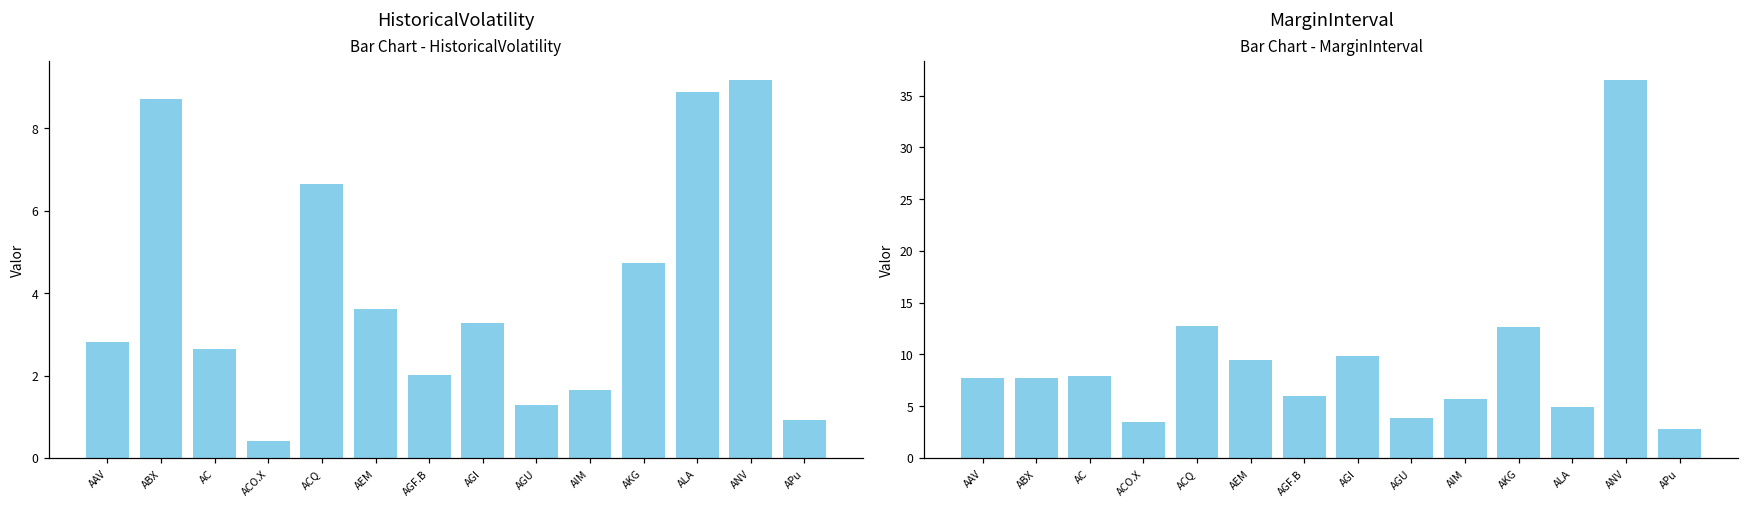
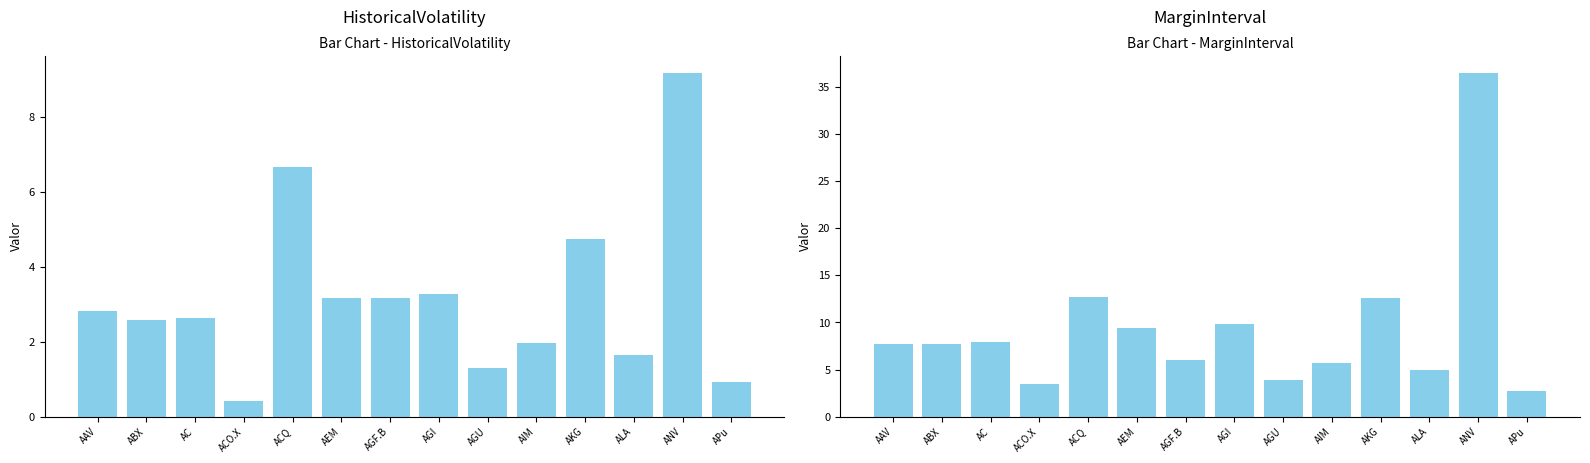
Bar Chart - HistoricalVolatility, ABX: 8.7 -> 2.6
Bar Chart - HistoricalVolatility, AEM: 3.6 -> 3.2
Bar Chart - HistoricalVolatility, AGF.B: 2.0 -> 3.2
Bar Chart - HistoricalVolatility, AIM: 1.7 -> 2.0
Bar Chart - HistoricalVolatility, ALA: 8.9 -> 1.6
